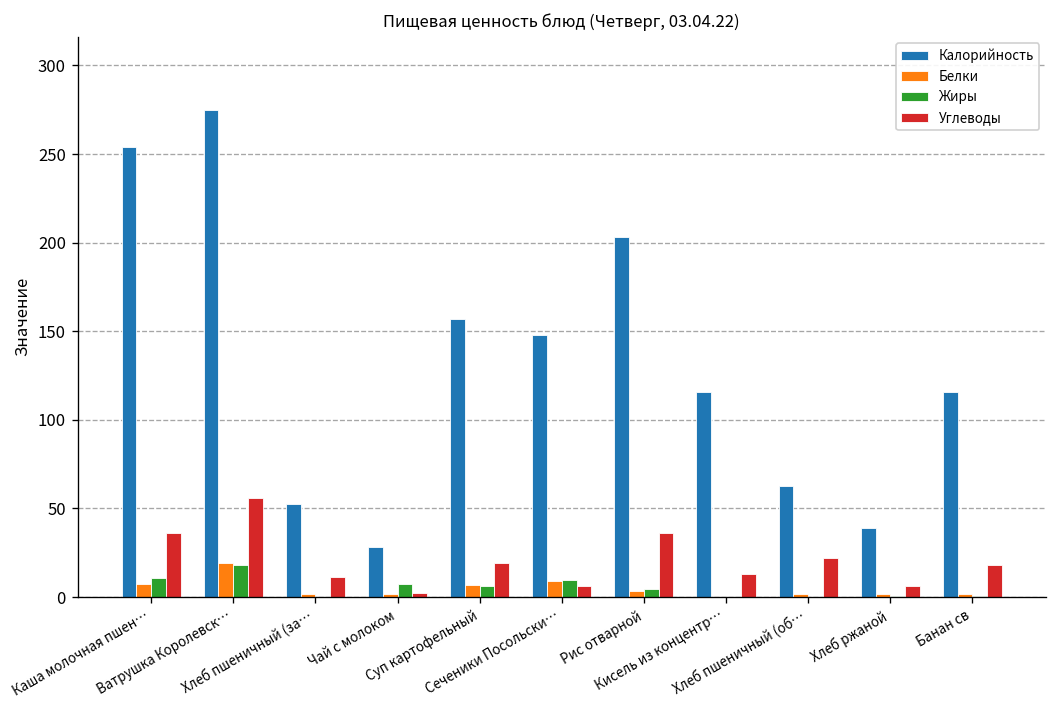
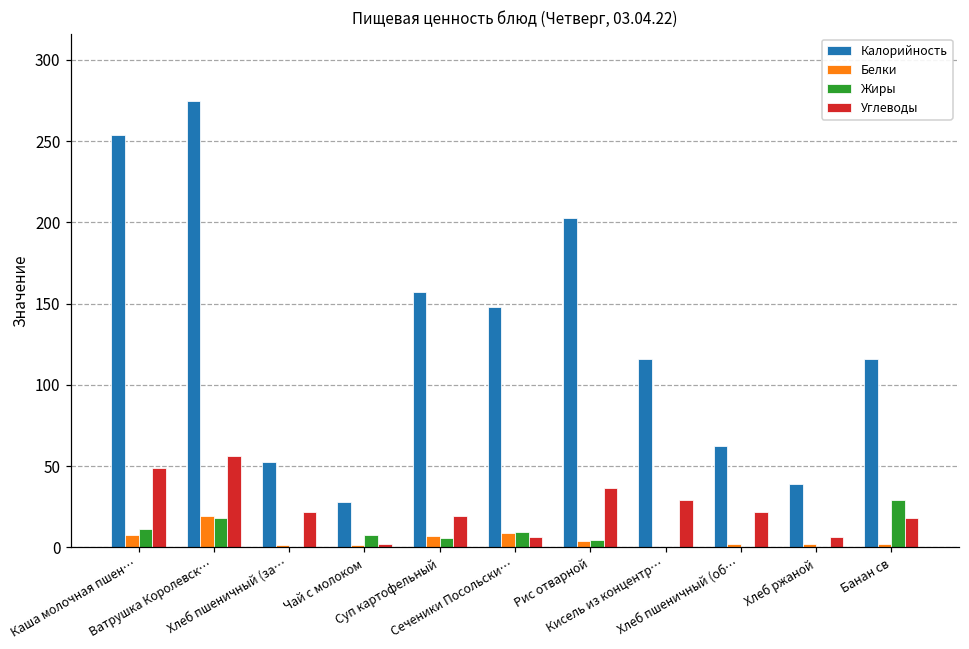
Углеводы, Каша молочная пшен…: 36 -> 49
Углеводы, Хлеб пшеничный (за…: 11 -> 21
Углеводы, Кисель из концентр…: 13 -> 29
Жиры, Банан св: 1 -> 29
